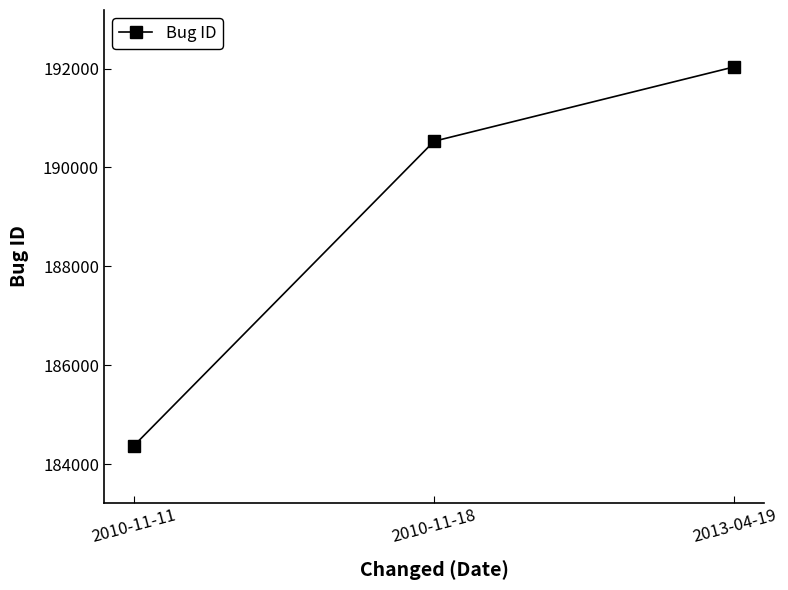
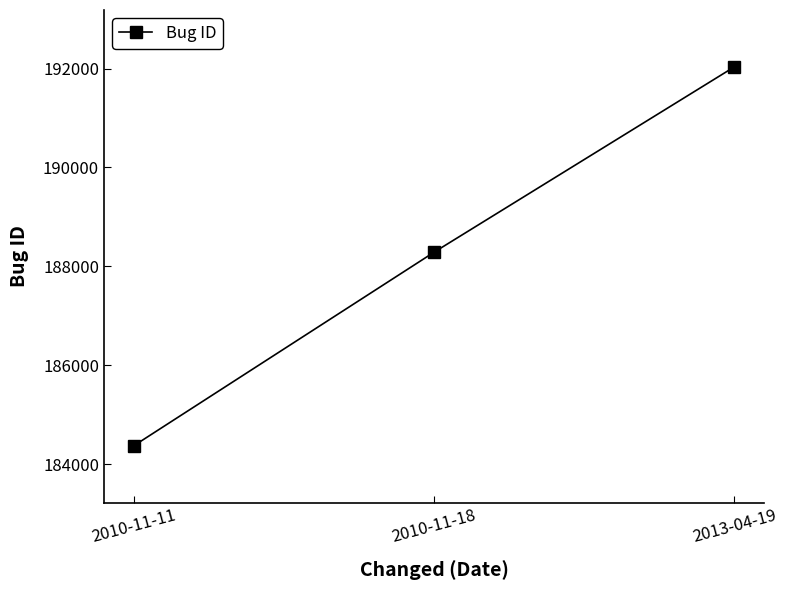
2010-11-18: 190500 -> 188300
